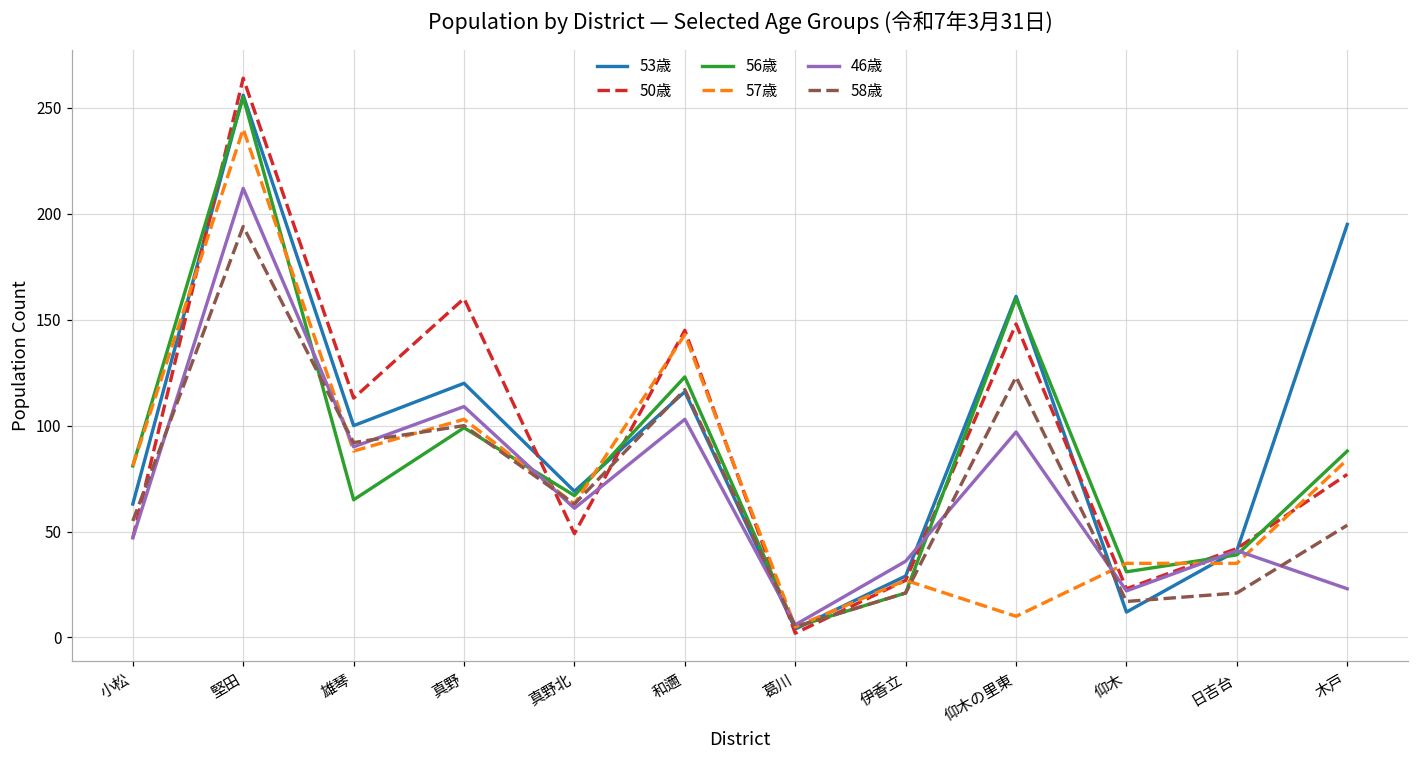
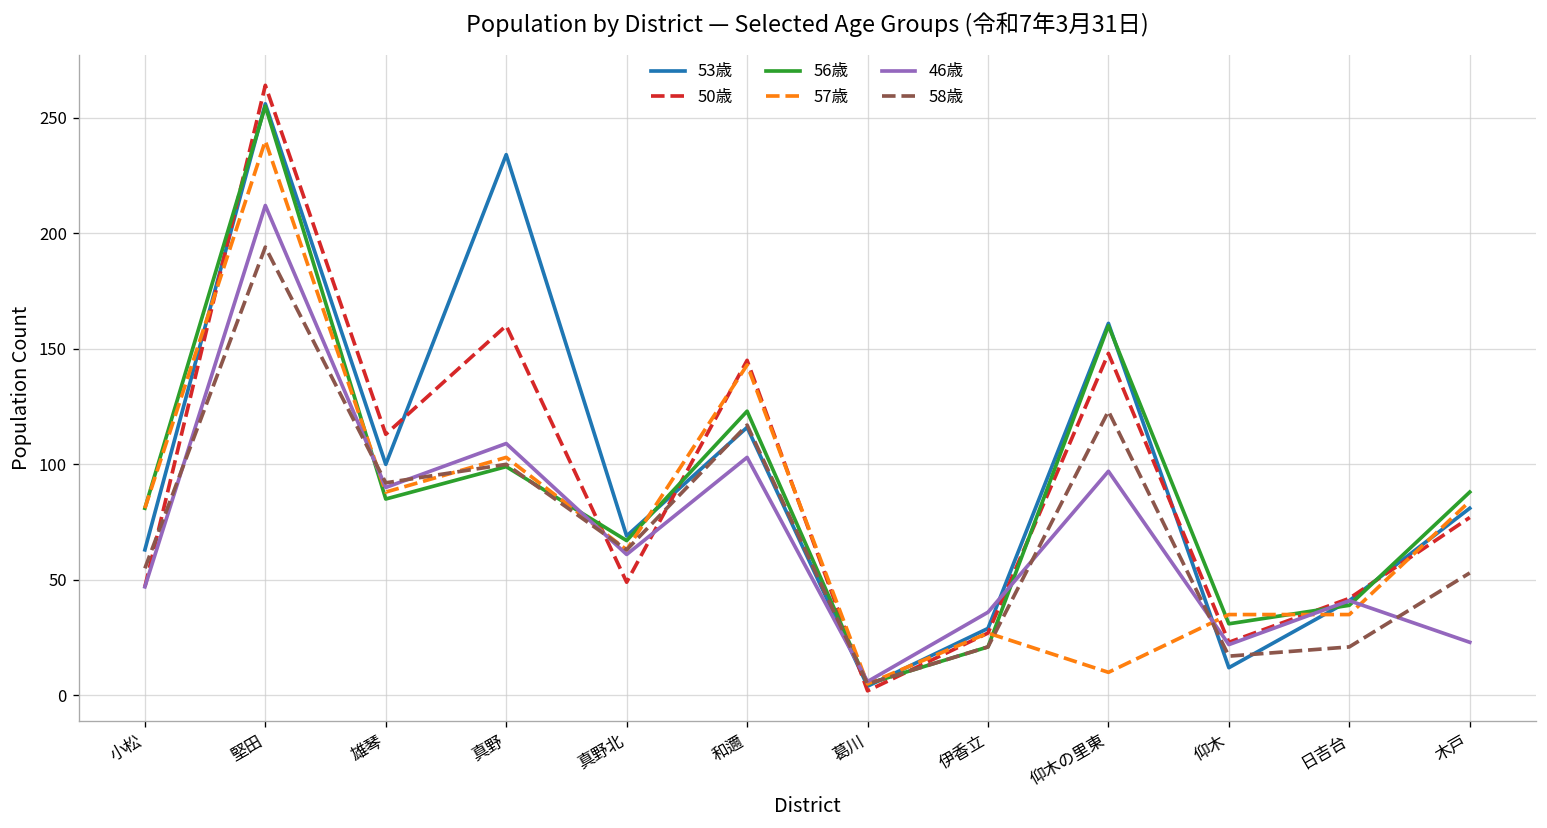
56歳, 雄琴: 65 -> 85
53歳, 真野: 120 -> 234
53歳, 木戸: 195 -> 81
